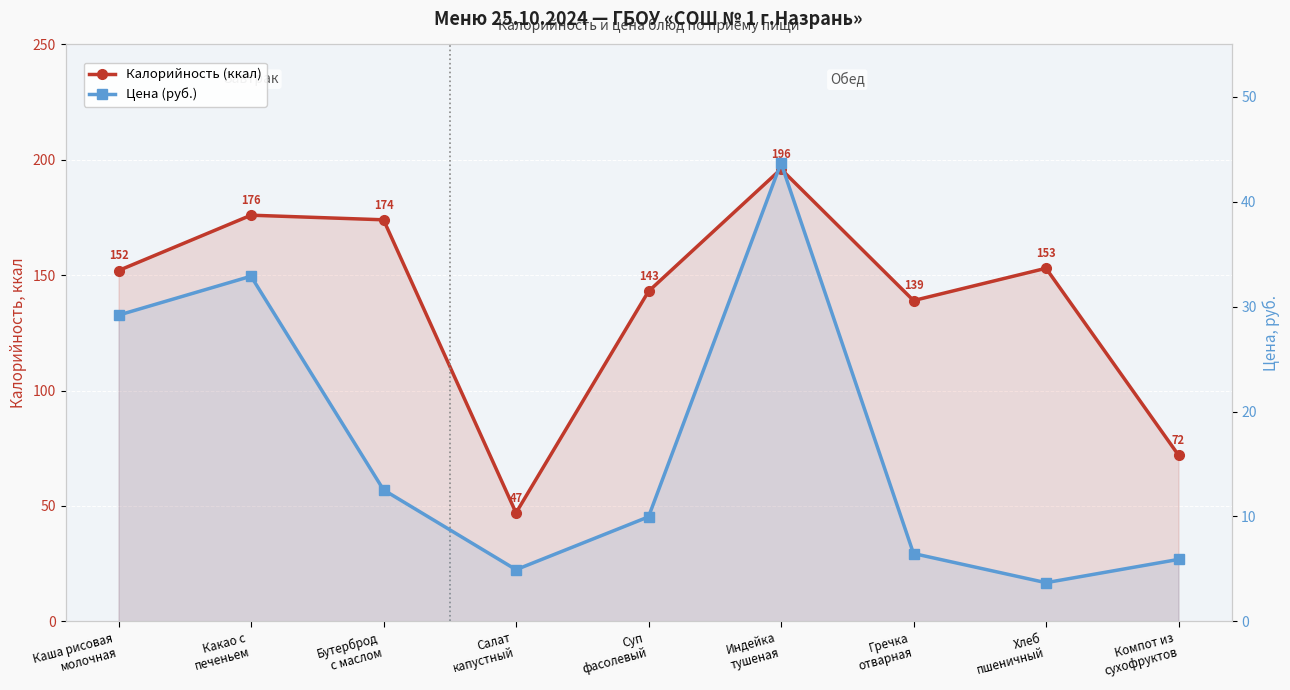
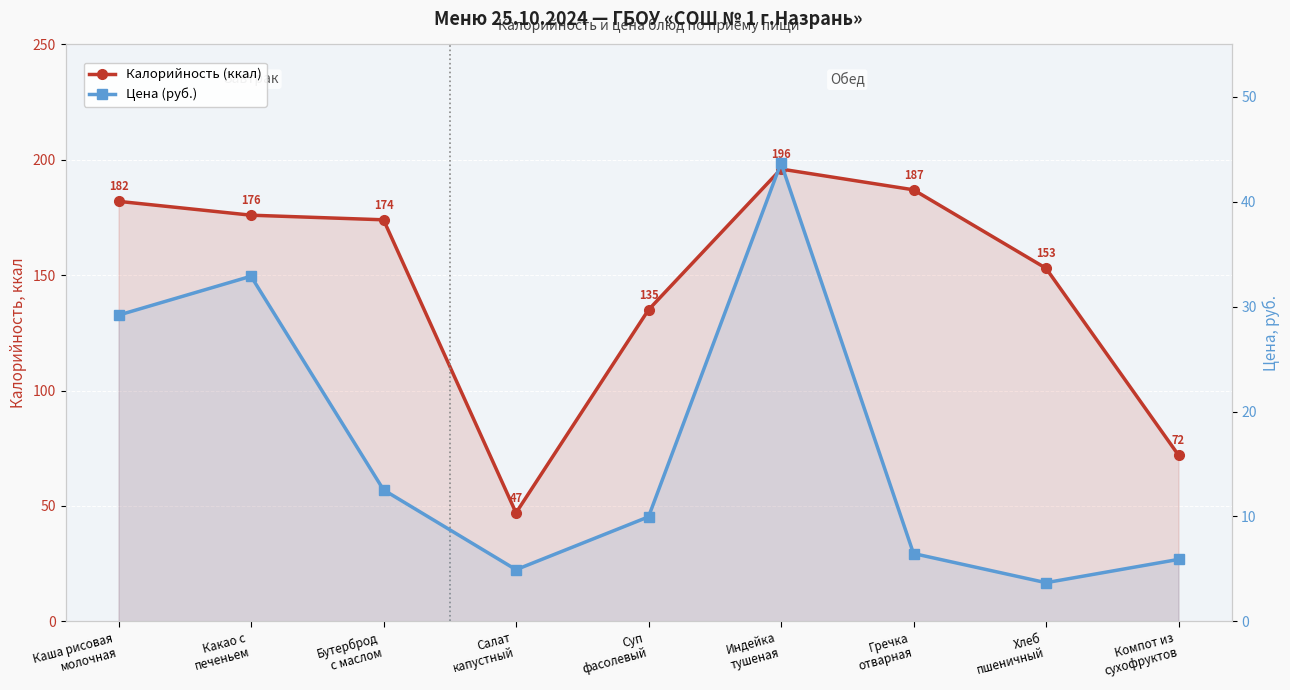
Калорийность (ккал), Каша рисовая молочная: 152 -> 182
Калорийность (ккал), Суп фасолевый: 143 -> 135
Калорийность (ккал), Гречка отварная: 139 -> 187
